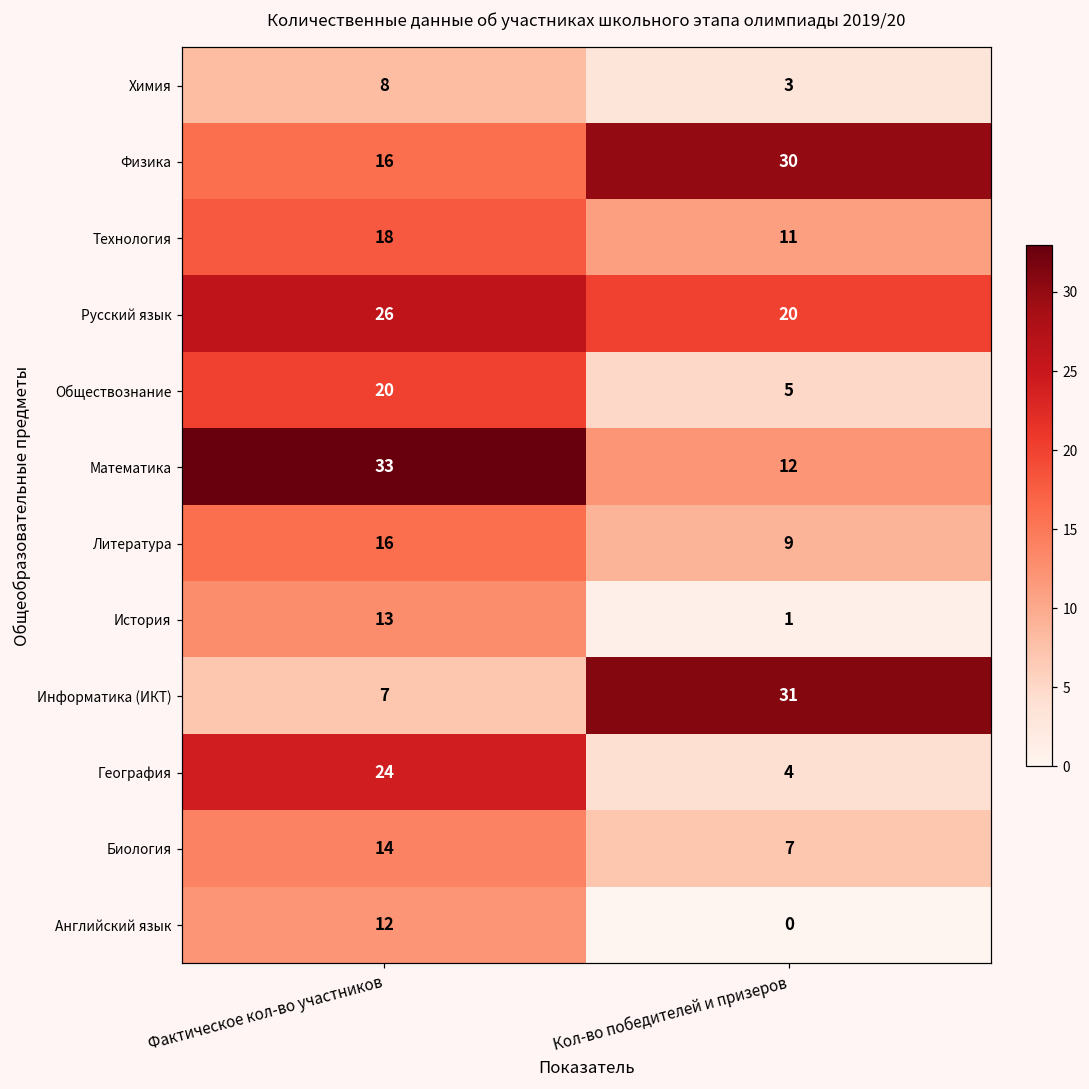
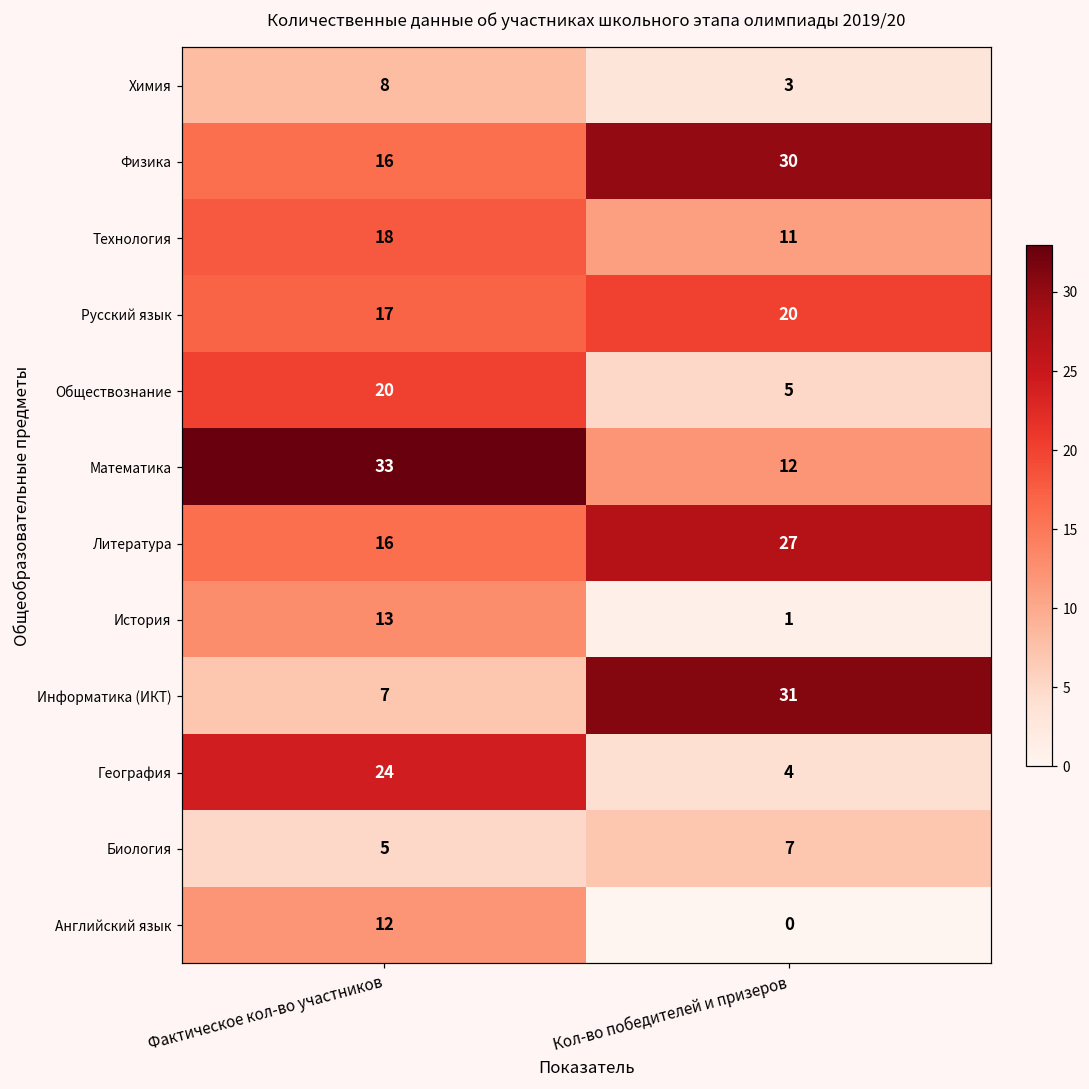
Русский язык, Фактическое кол-во участников: 26 -> 17
Литература, Кол-во победителей и призеров: 9 -> 27
Биология, Фактическое кол-во участников: 14 -> 5
